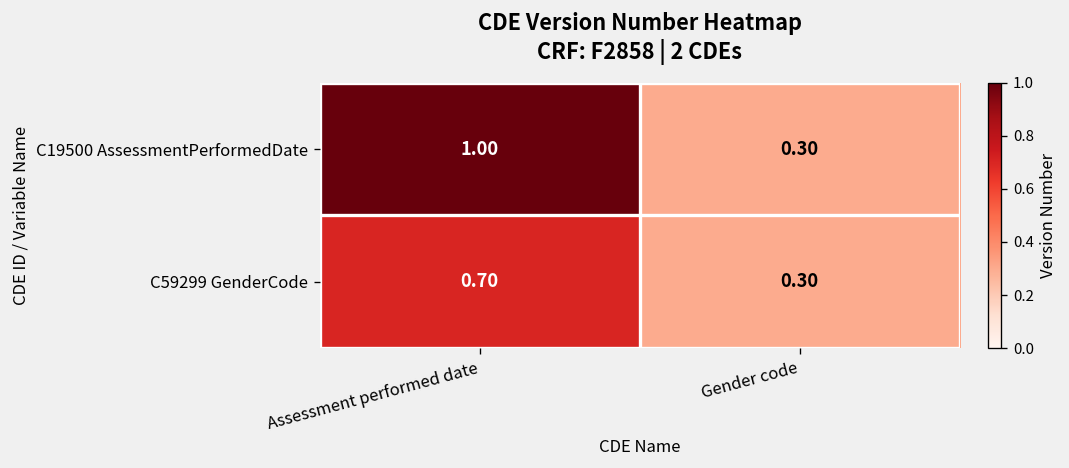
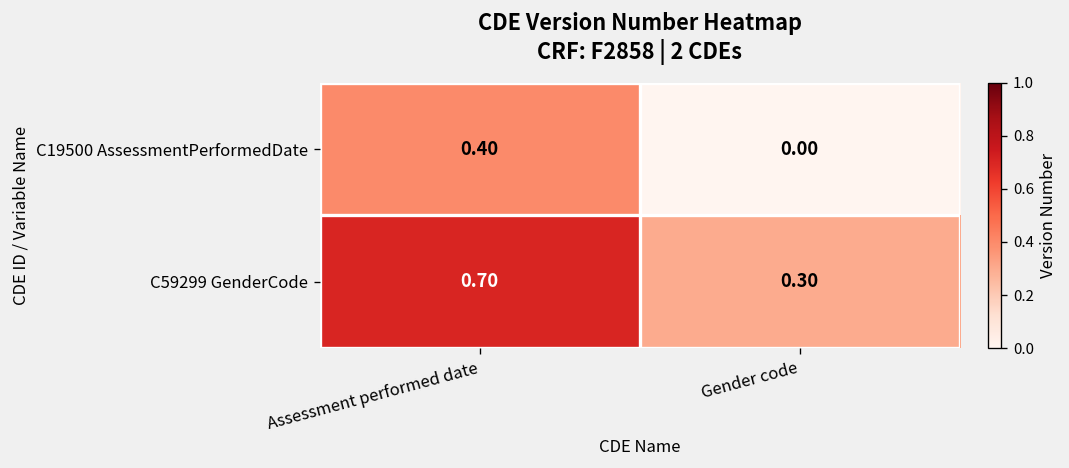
C19500 AssessmentPerformedDate, Assessment performed date: 1.00 -> 0.40
C19500 AssessmentPerformedDate, Gender code: 0.30 -> 0.00
